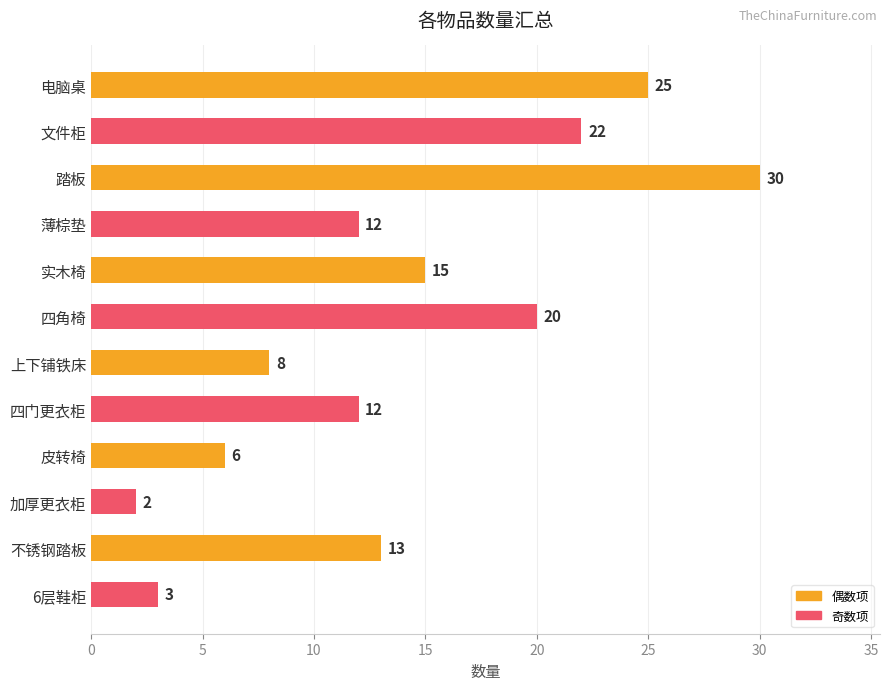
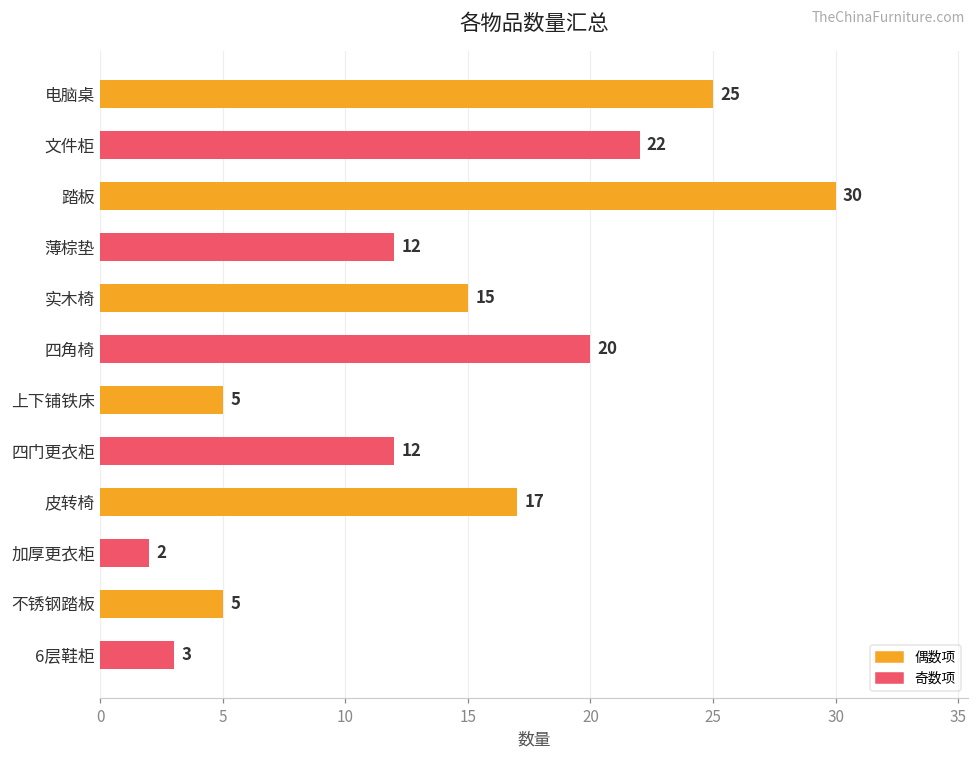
上下铺铁床: 8 -> 5
皮转椅: 6 -> 17
不锈钢踏板: 13 -> 5
